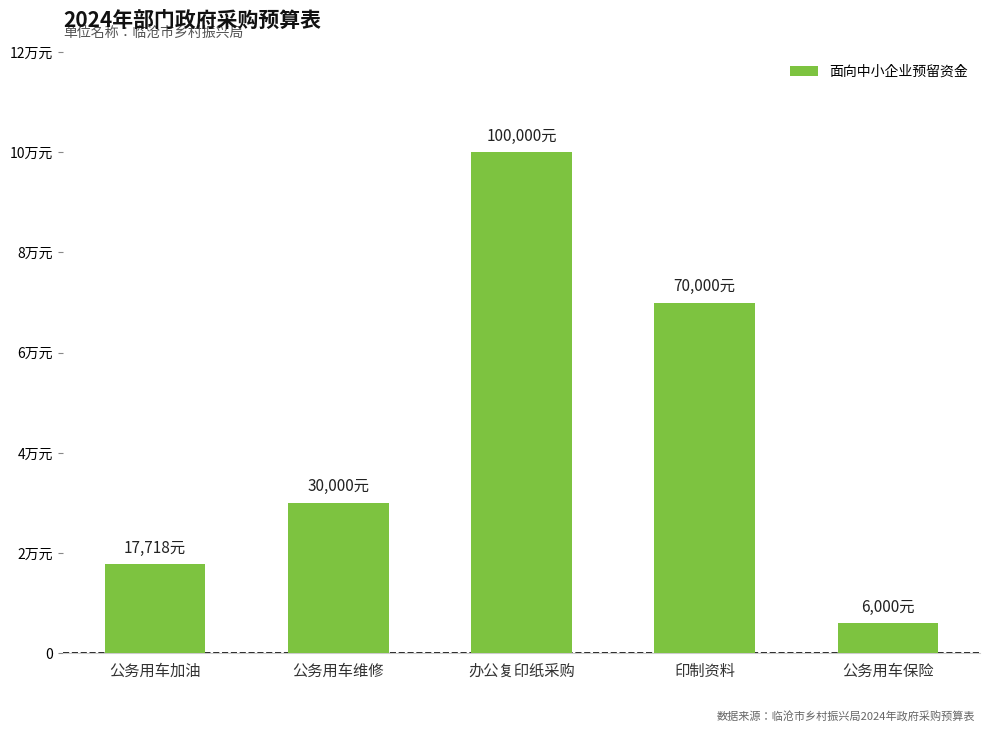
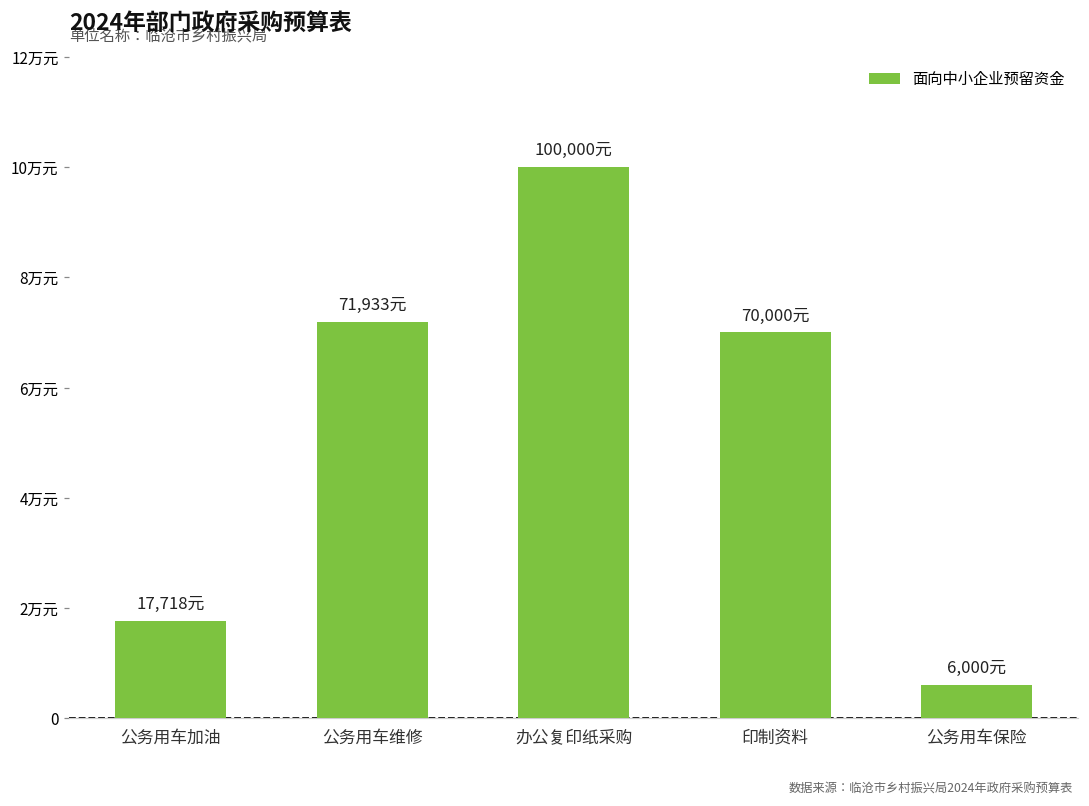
公务用车维修: 30,000元 -> 71,933元
